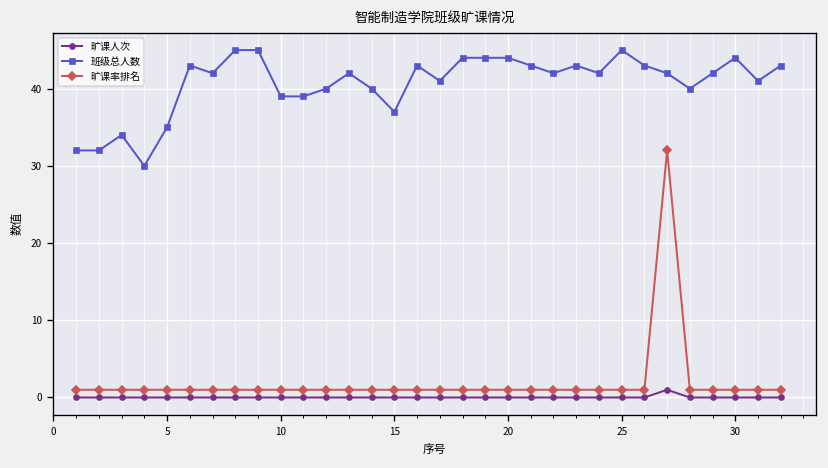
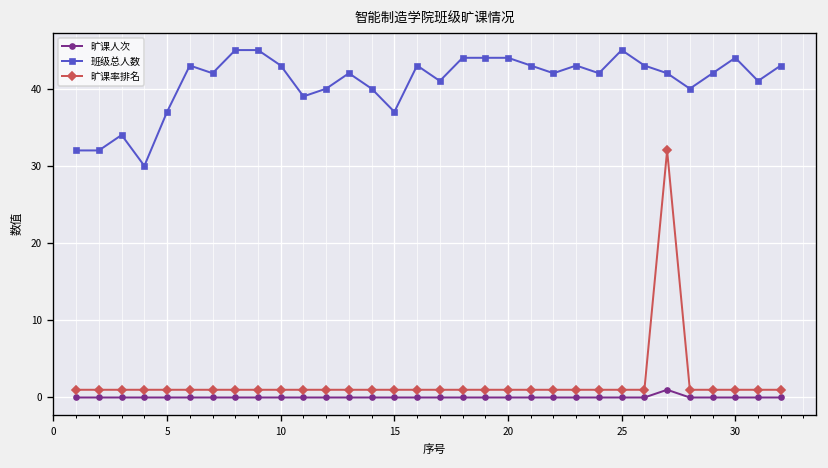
班级总人数, 5: 35 -> 37
班级总人数, 10: 39 -> 43
